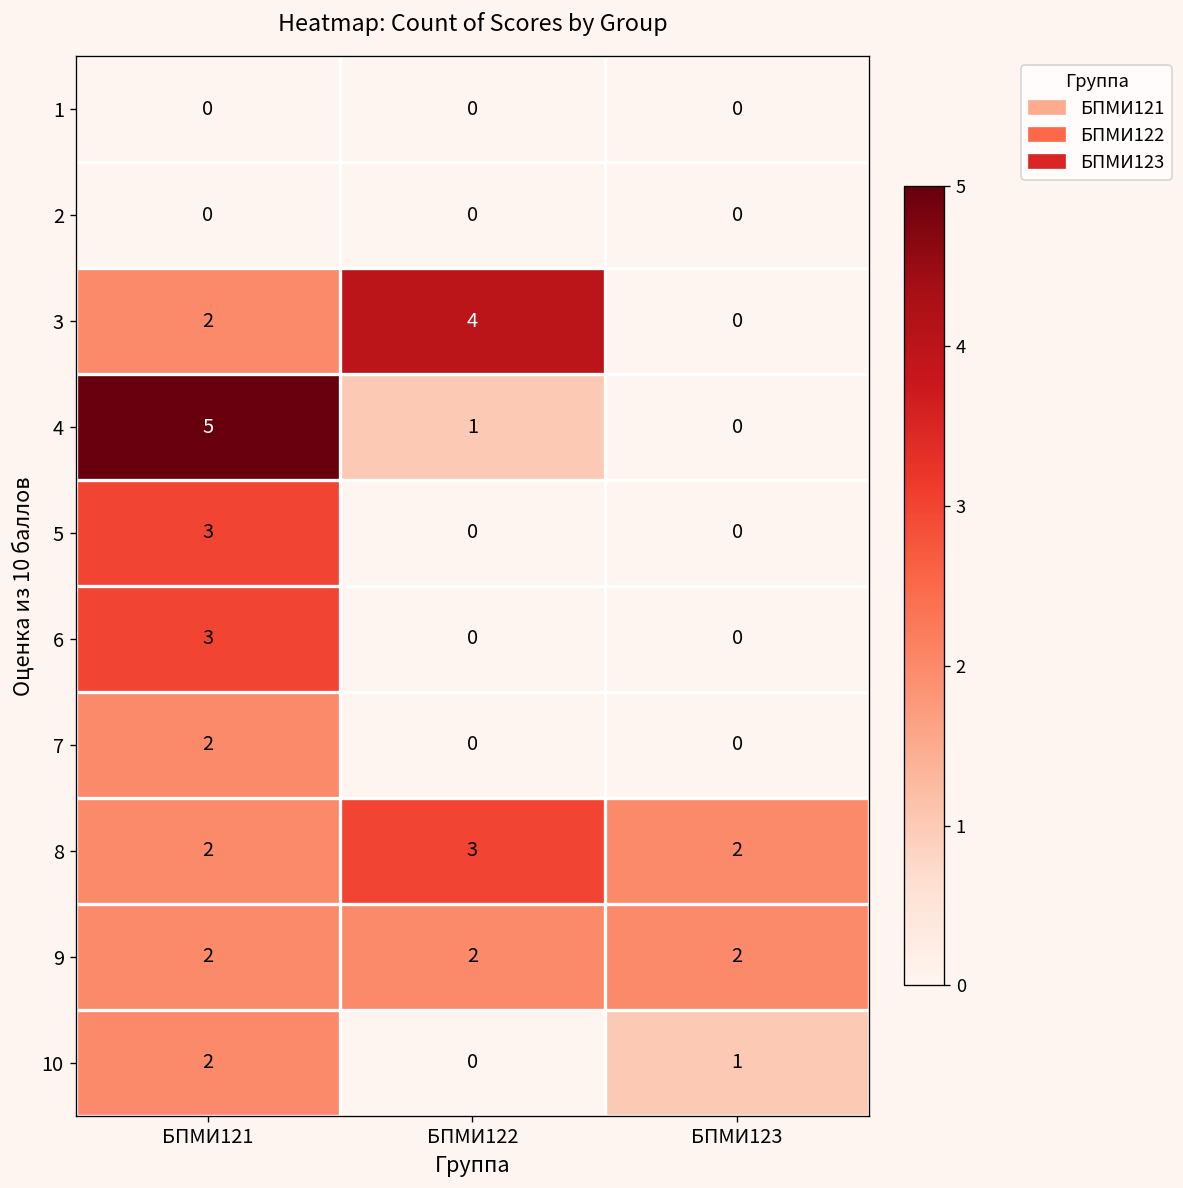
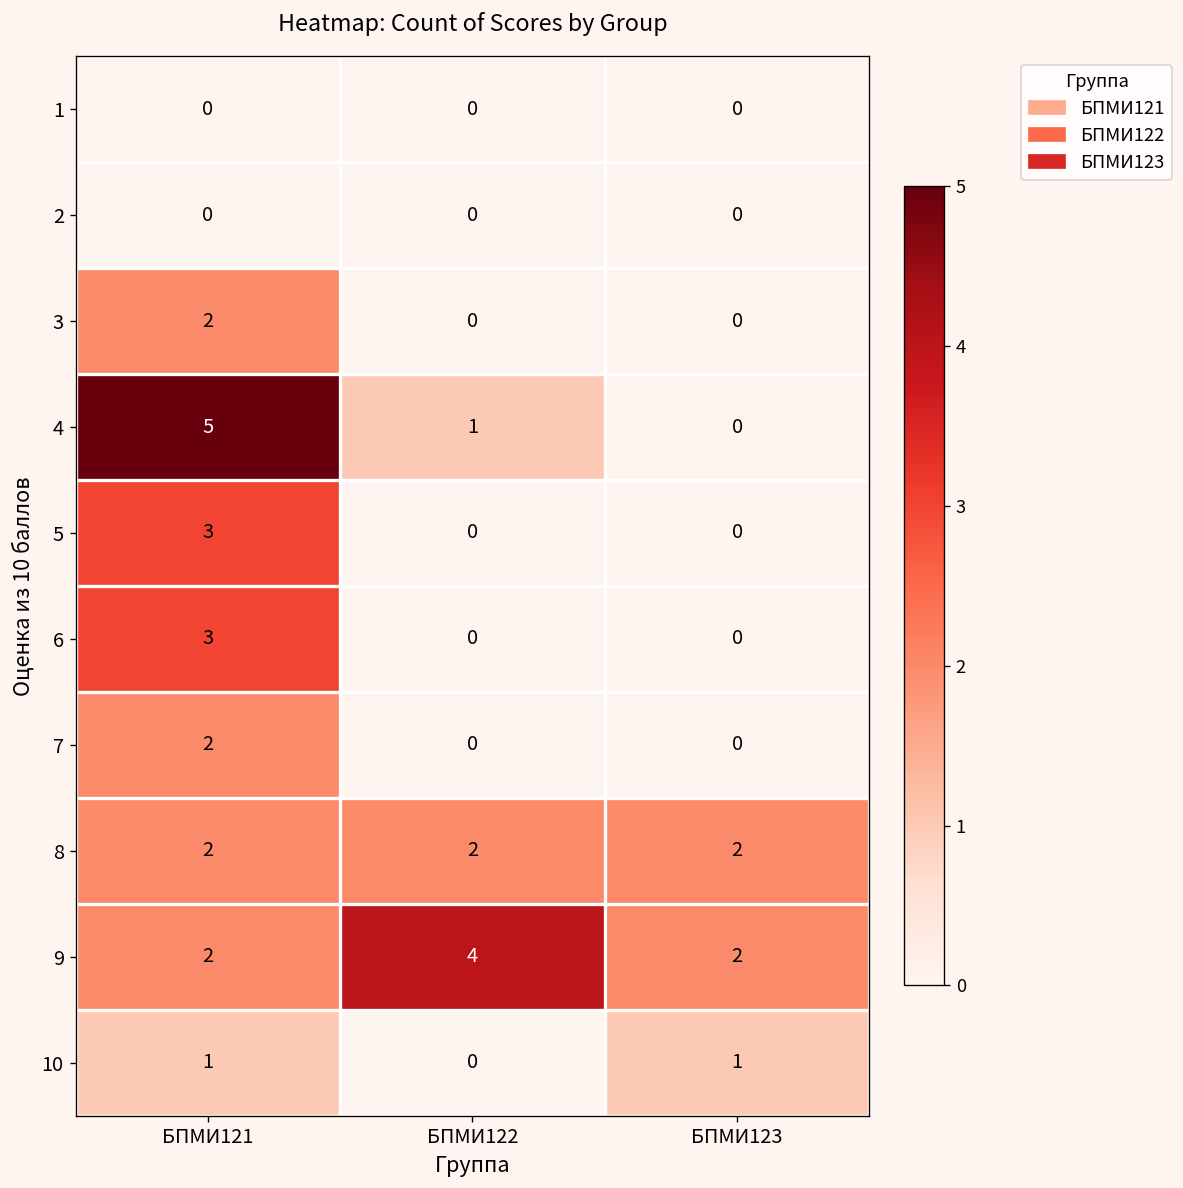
3, БПМИ122: 4 -> 0
8, БПМИ122: 3 -> 2
9, БПМИ122: 2 -> 4
10, БПМИ121: 2 -> 1
